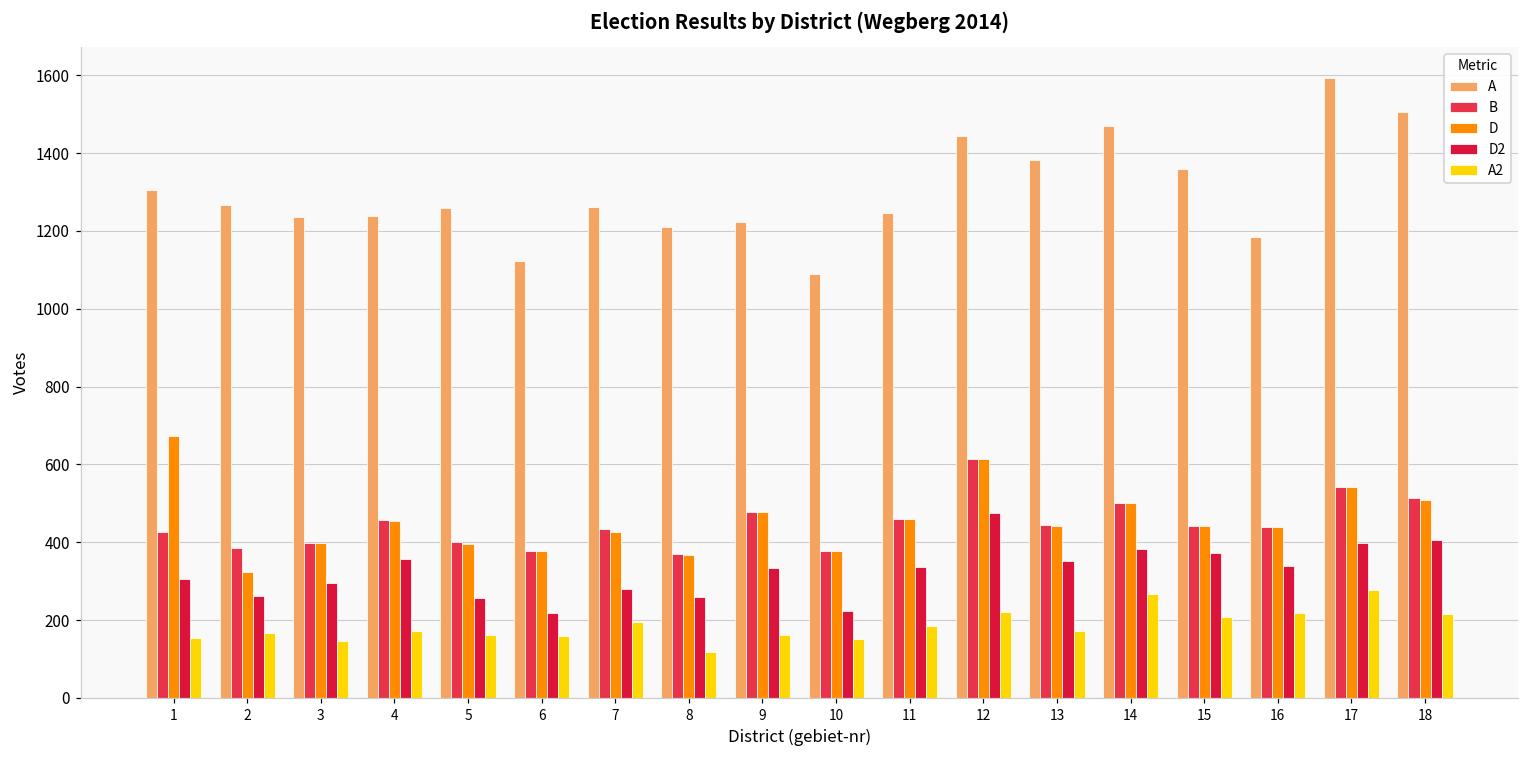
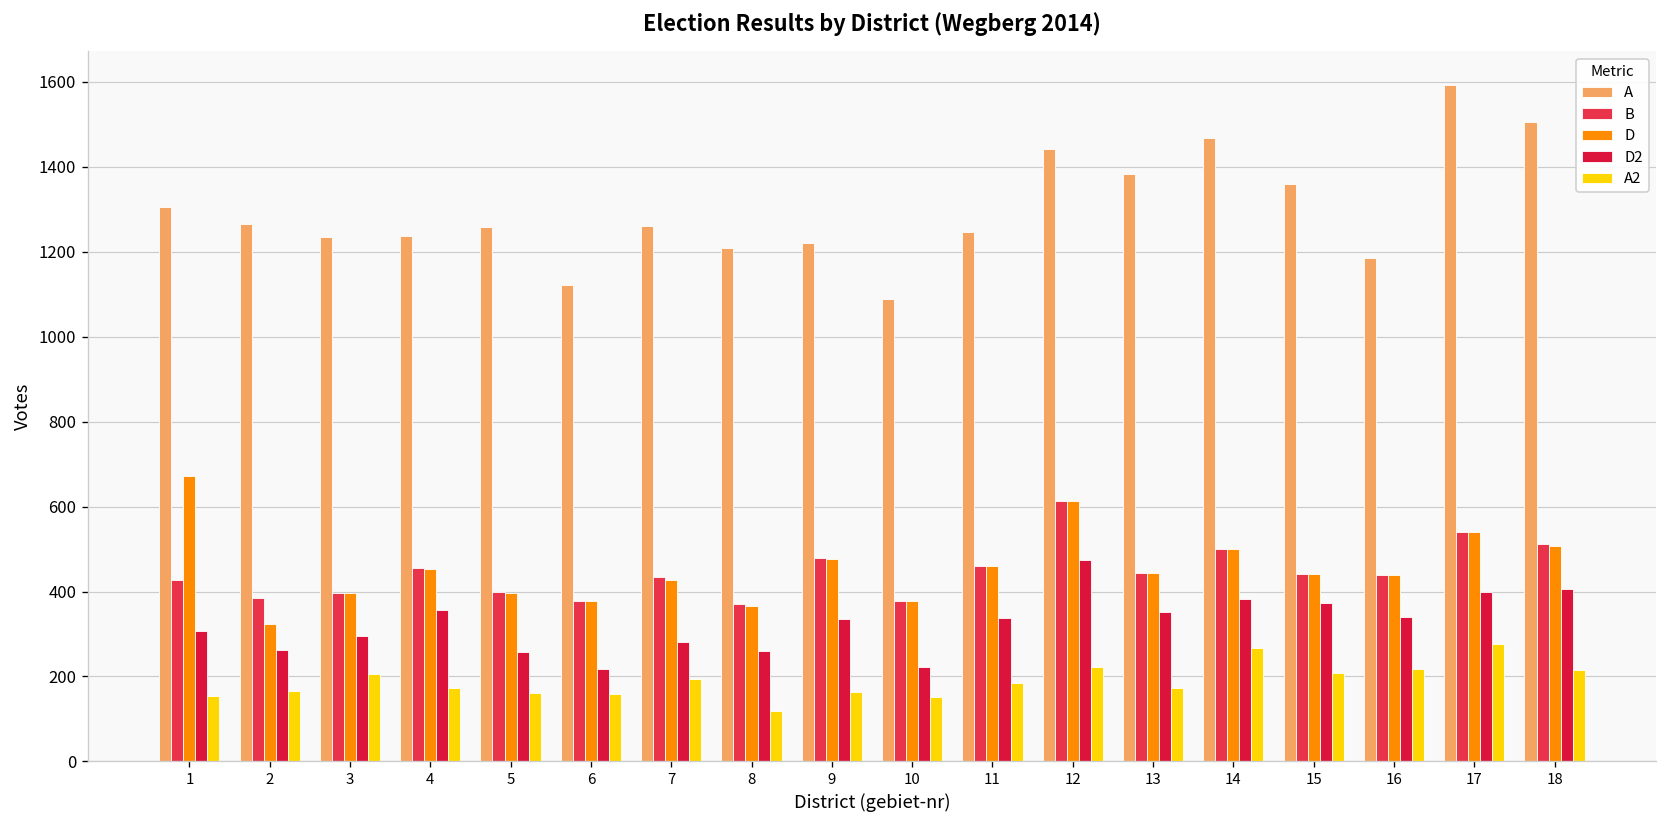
A2, 3: 150 -> 210
